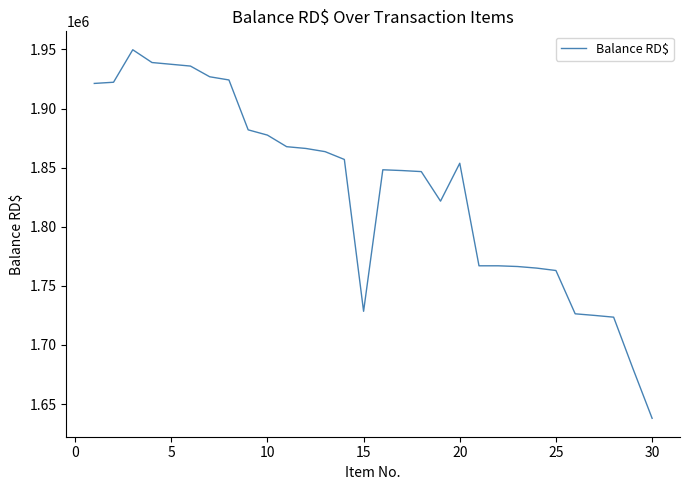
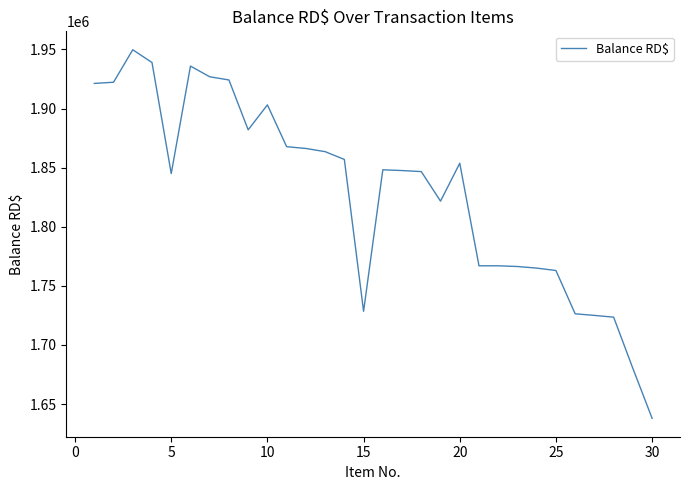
5: 1937000 -> 1845000
10: 1877000 -> 1903000
